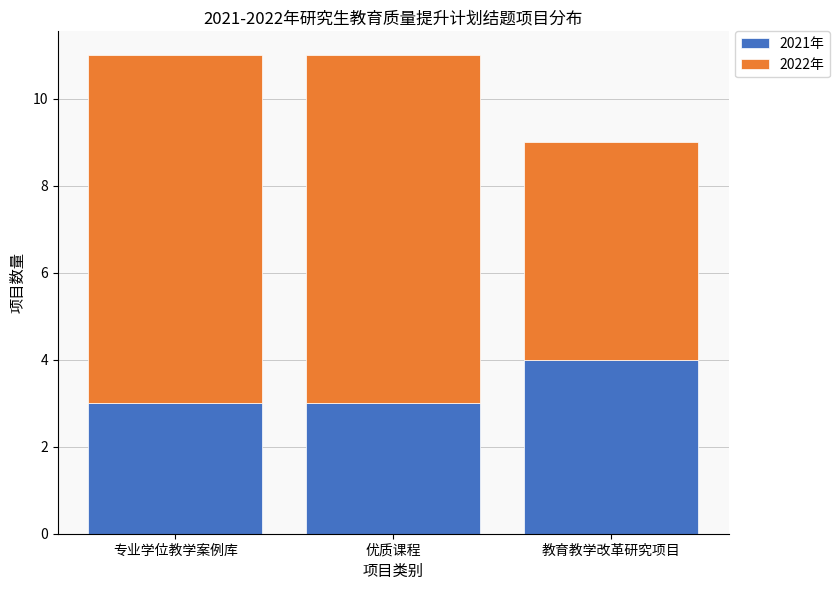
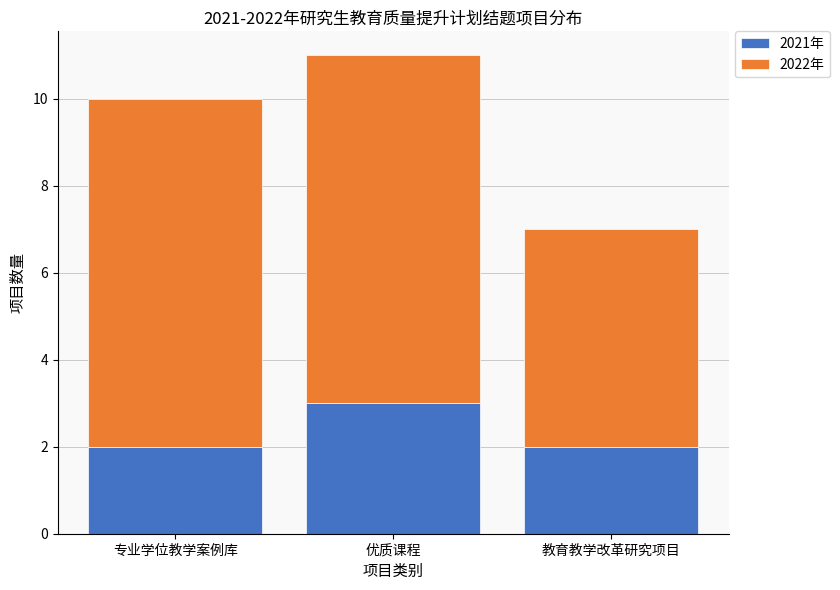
2021年, 专业学位教学案例库: 3 -> 2
2021年, 教育教学改革研究项目: 4 -> 2
